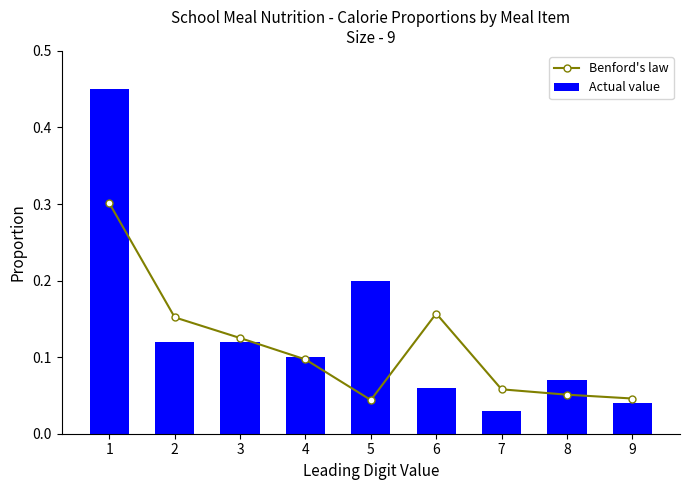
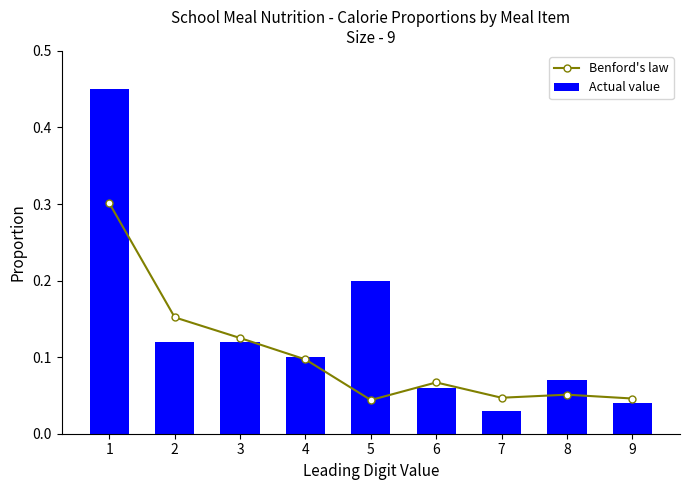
Benford's law, 6: 0.16 -> 0.07
Benford's law, 7: 0.06 -> 0.05
